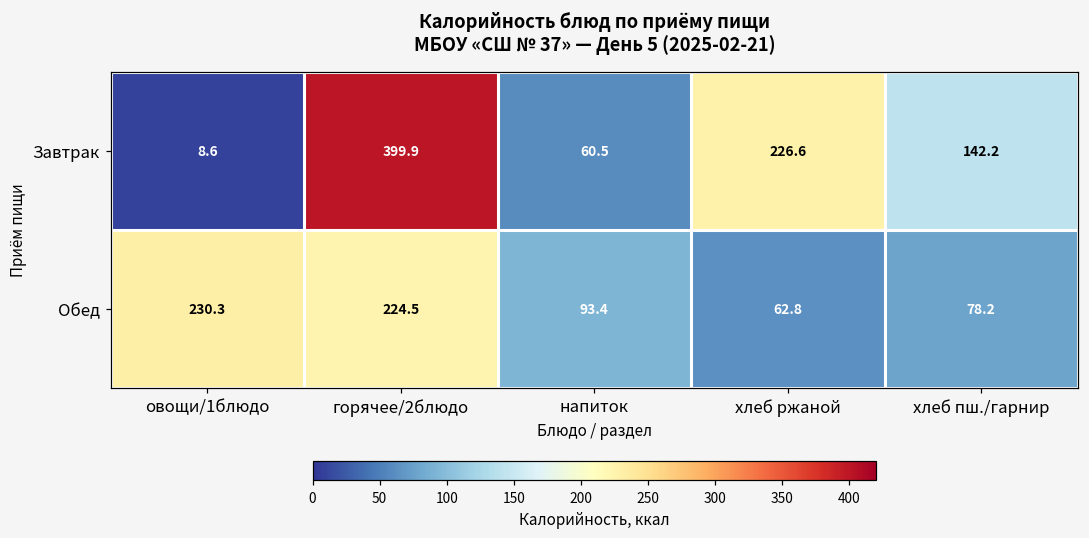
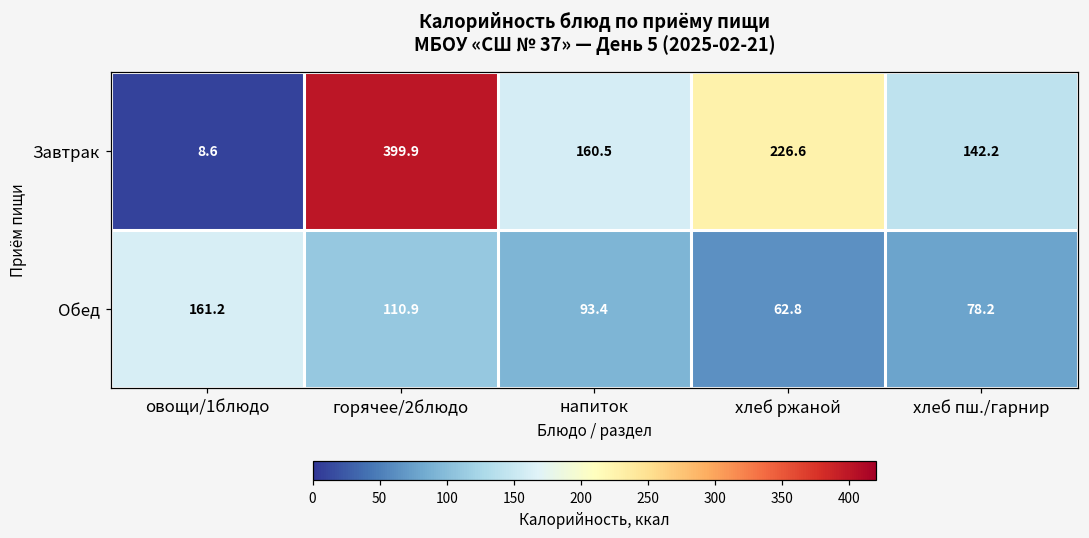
Завтрак, напиток: 60.5 -> 160.5
Обед, овощи/1блюдо: 230.3 -> 161.2
Обед, горячее/2блюдо: 224.5 -> 110.9
